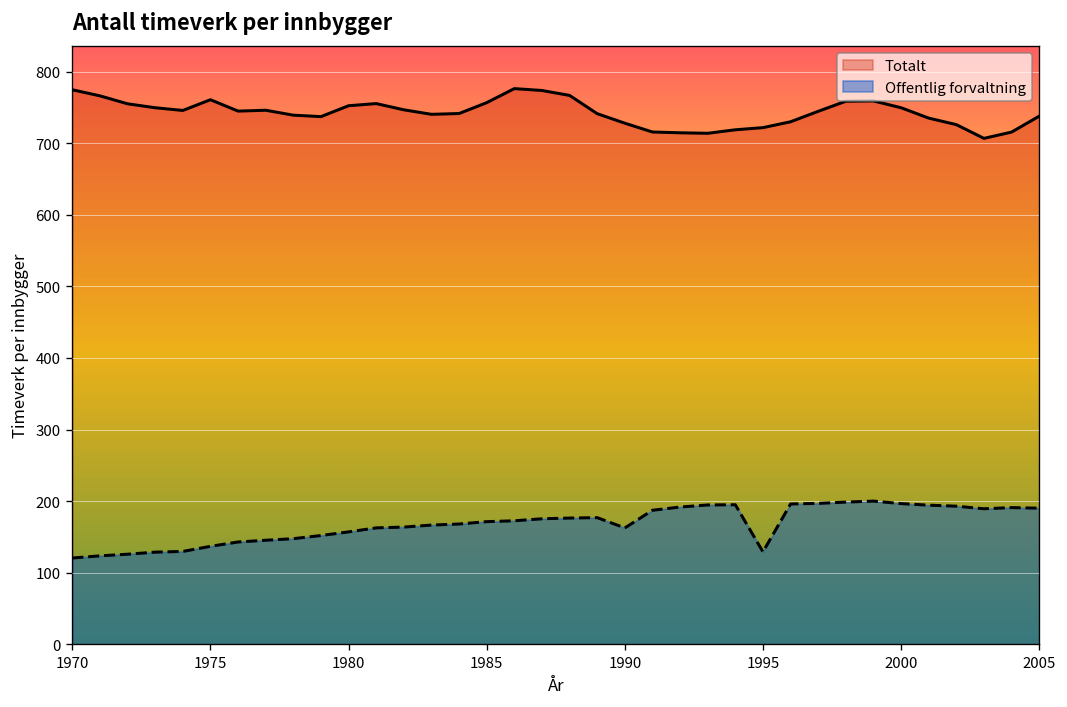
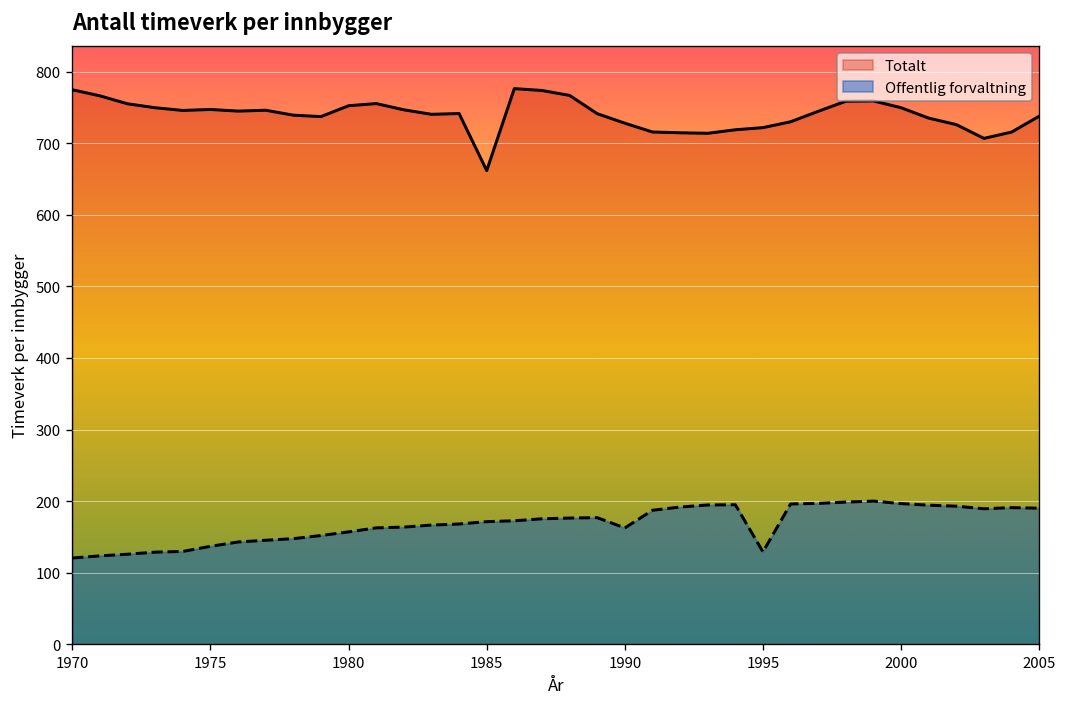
Totalt, 1975: 760 -> 750
Totalt, 1985: 760 -> 660
